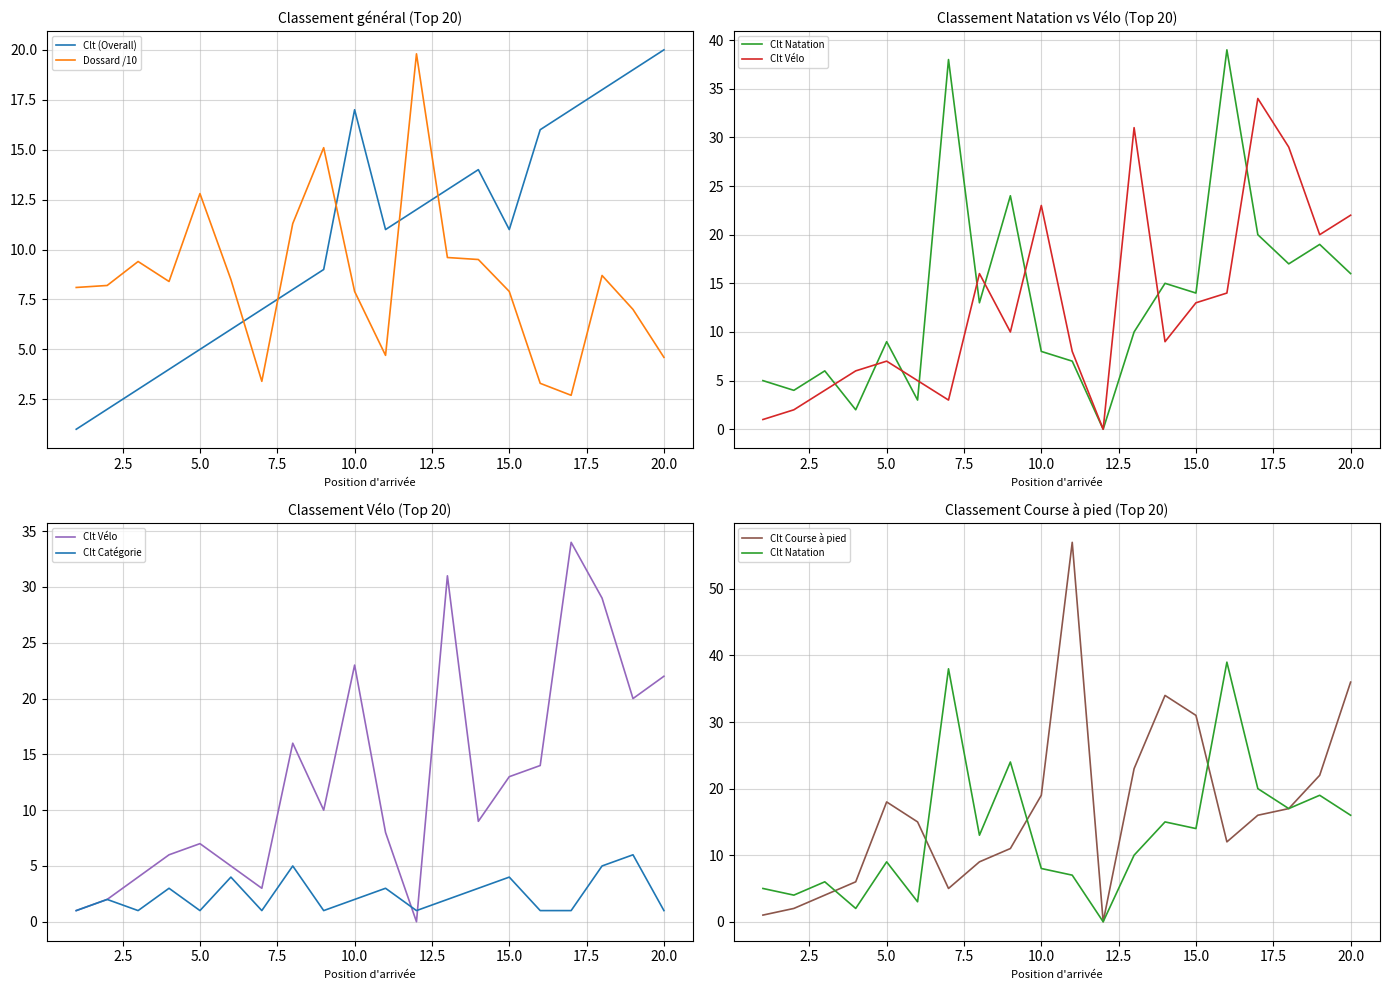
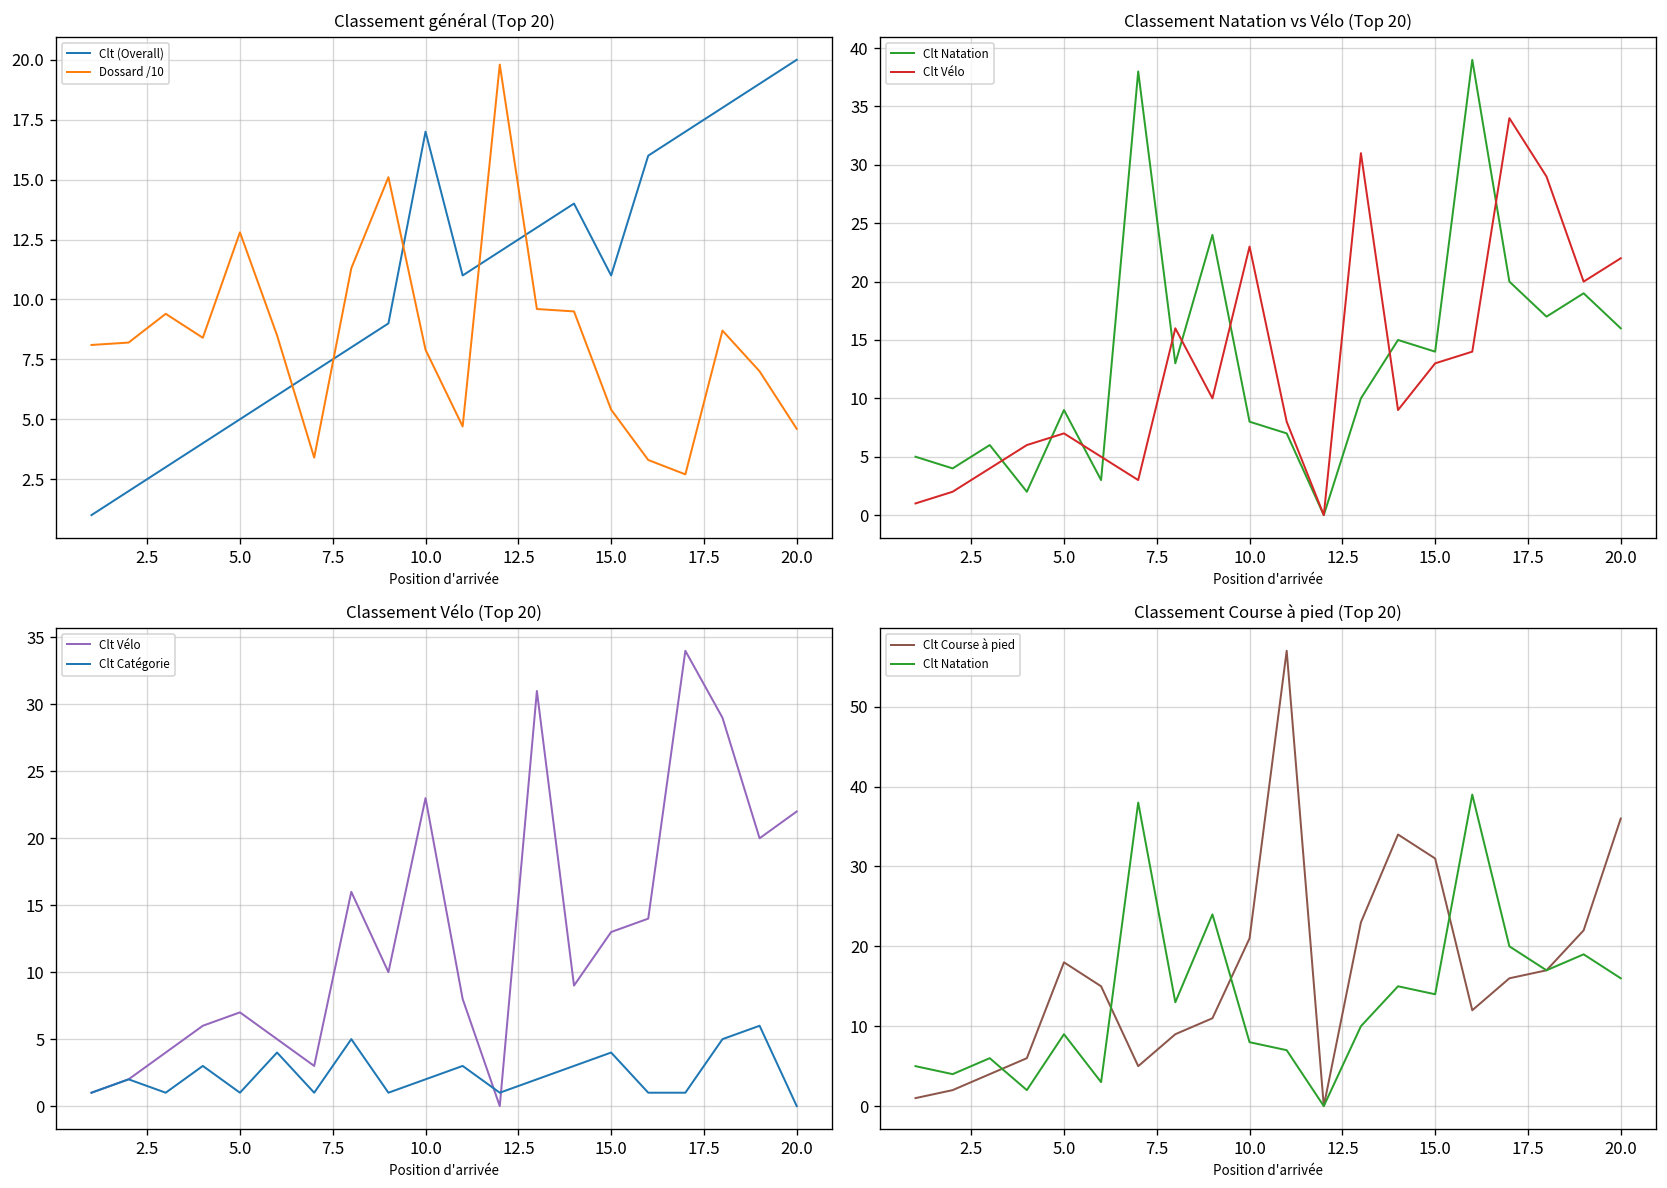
Classement général (Top 20), Dossard /10, 15.0: 7.9 -> 5.4
Classement Vélo (Top 20), Clt Catégorie, 20.0: 1 -> 0
Classement Course à pied (Top 20), Clt Course à pied, 10.0: 19 -> 21
